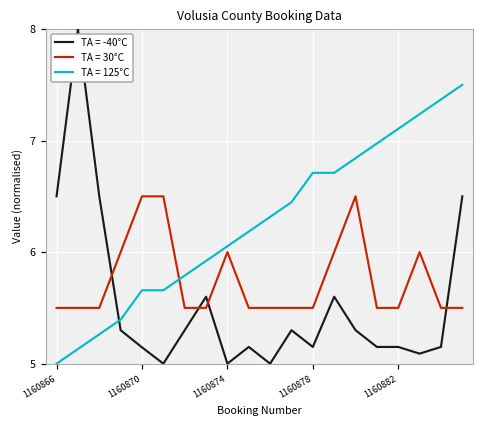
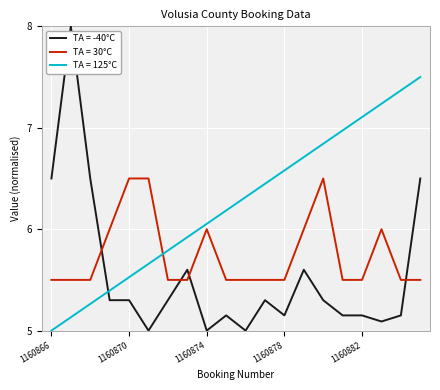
TA = -40°C, 1160870: 5.15 -> 5.30
TA = 125°C, 1160870: 5.66 -> 5.53
TA = 125°C, 1160878: 6.71 -> 6.58
